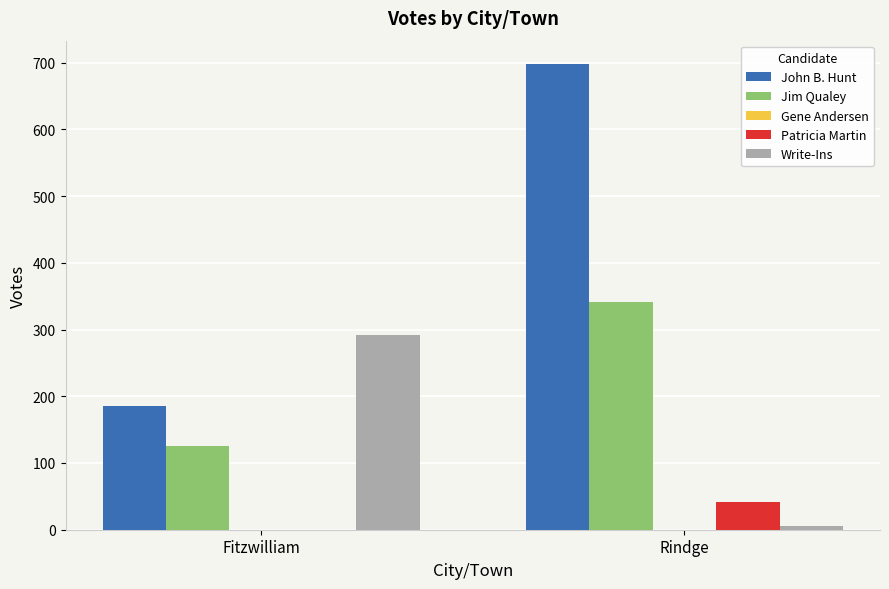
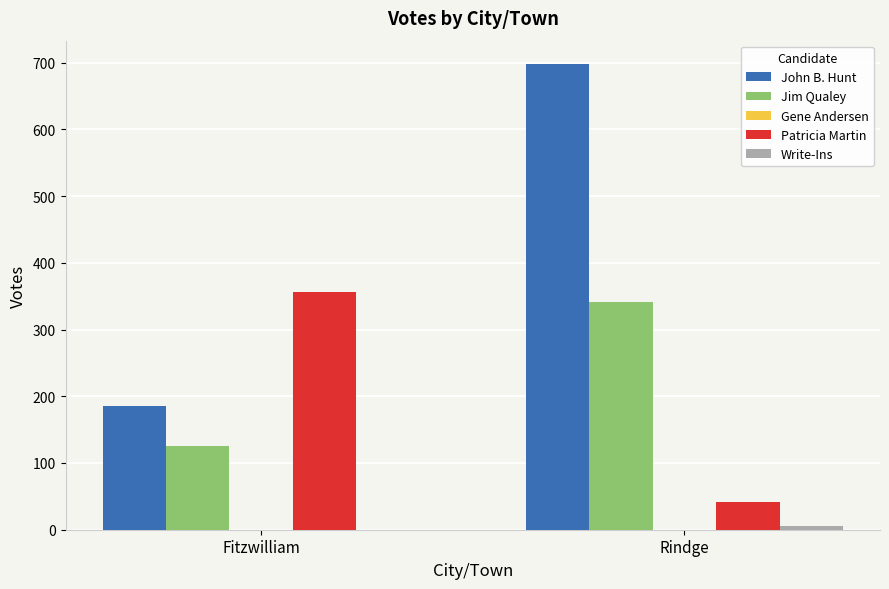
Patricia Martin, Fitzwilliam: 0 -> 360
Write-Ins, Fitzwilliam: 290 -> 0
